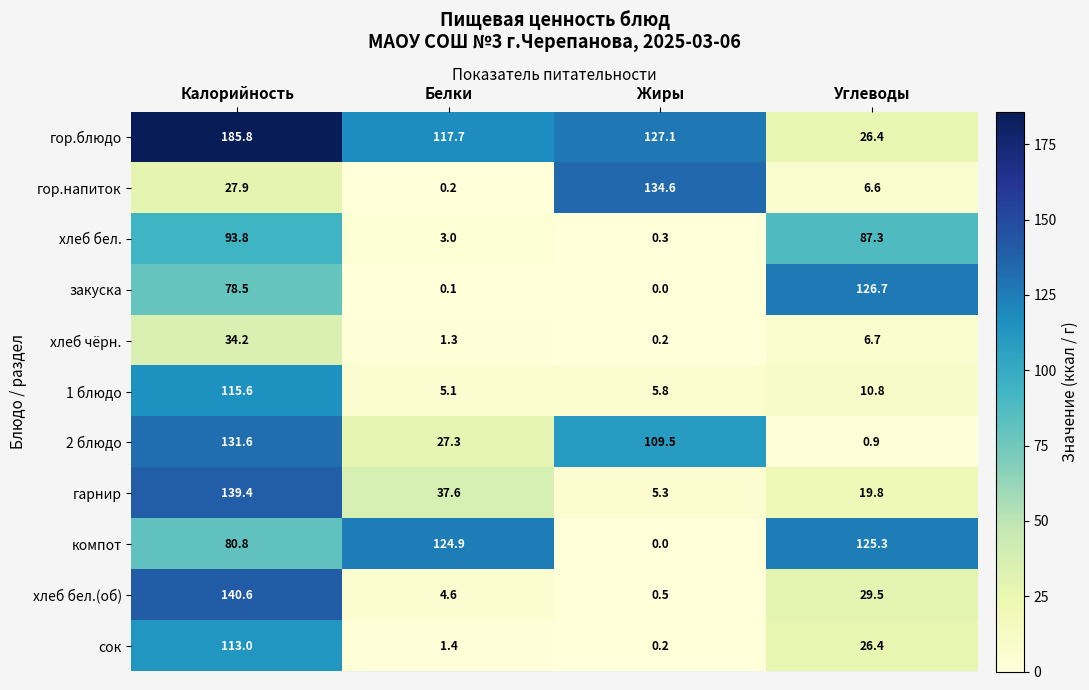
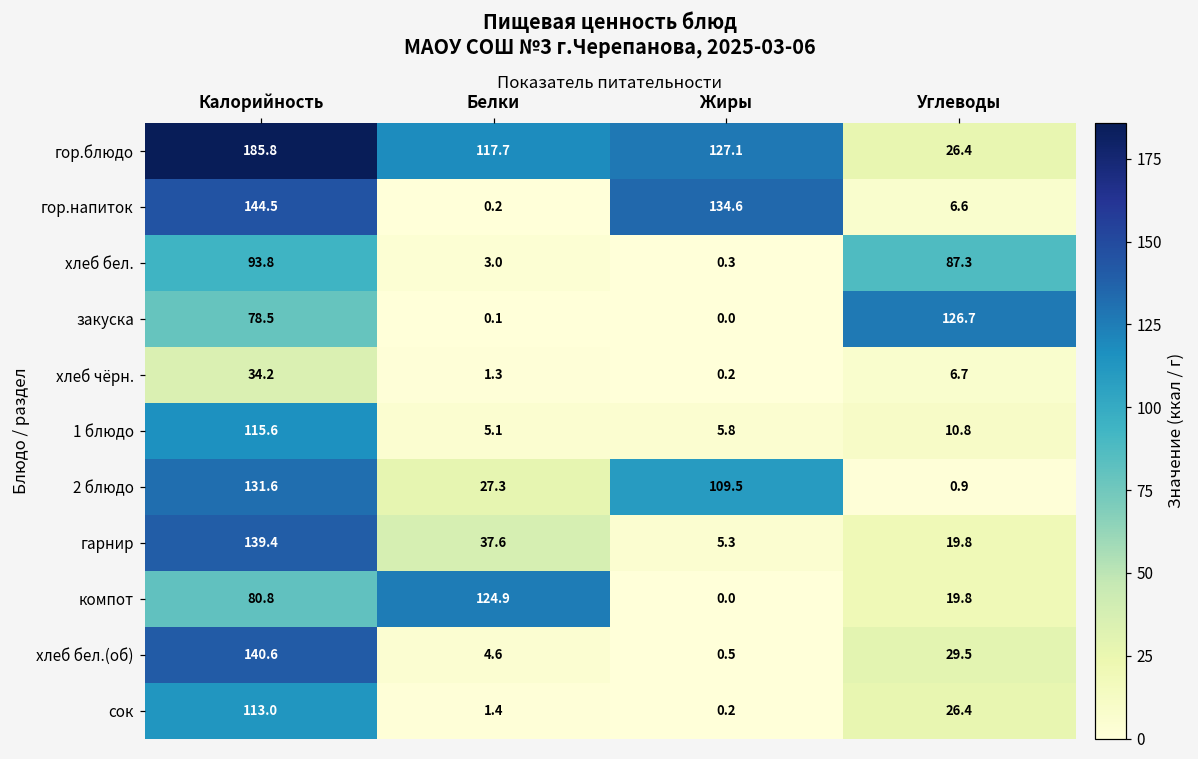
гор.напиток, Калорийность: 27.9 -> 144.5
компот, Углеводы: 125.3 -> 19.8
